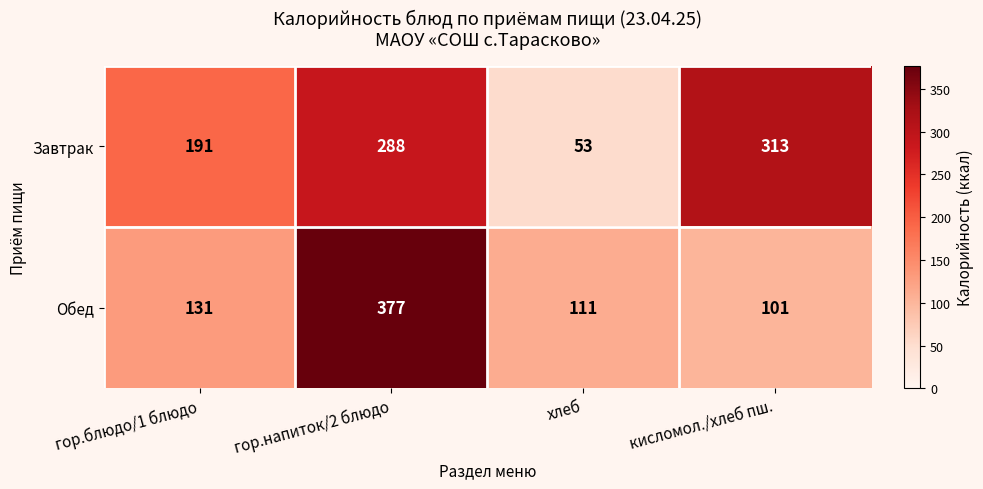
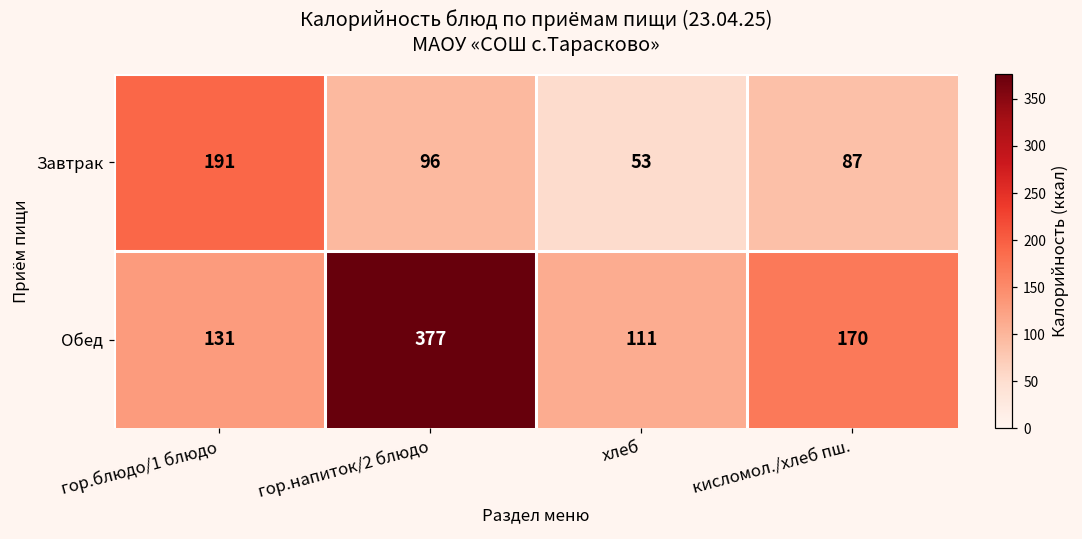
Завтрак, гор.напиток/2 блюдо: 288 -> 96
Завтрак, кисломол./хлеб пш.: 313 -> 87
Обед, кисломол./хлеб пш.: 101 -> 170
